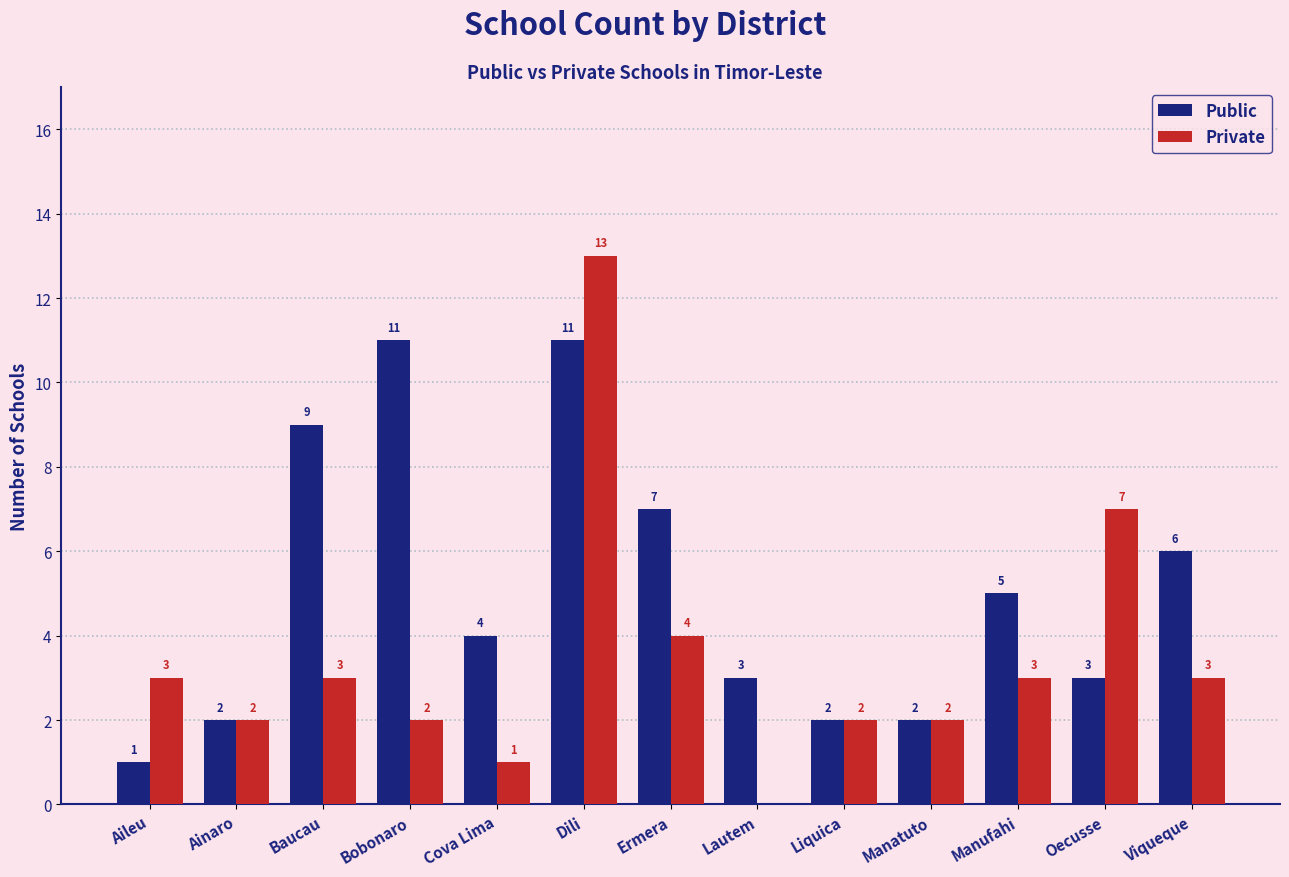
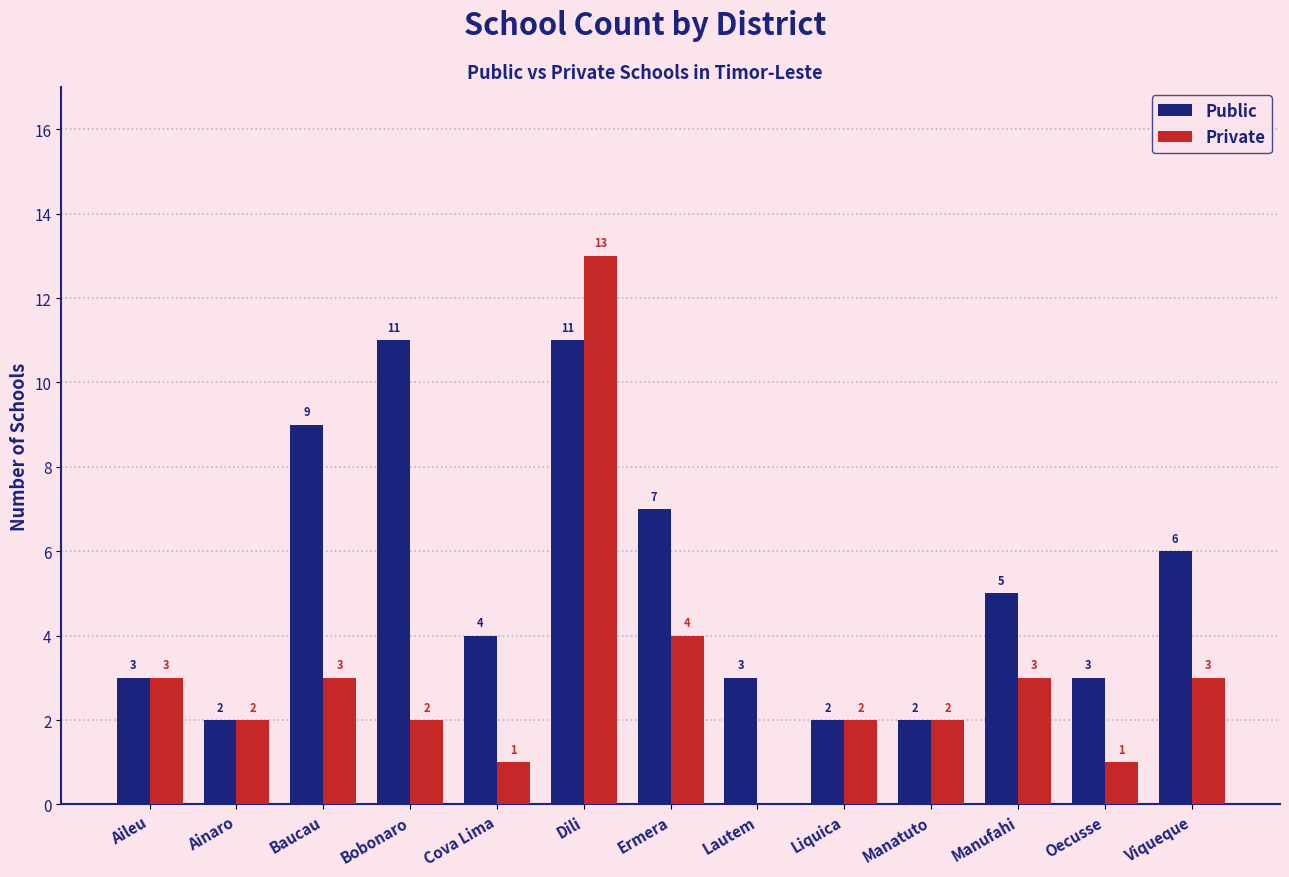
Public, Aileu: 1 -> 3
Private, Oecusse: 7 -> 1
